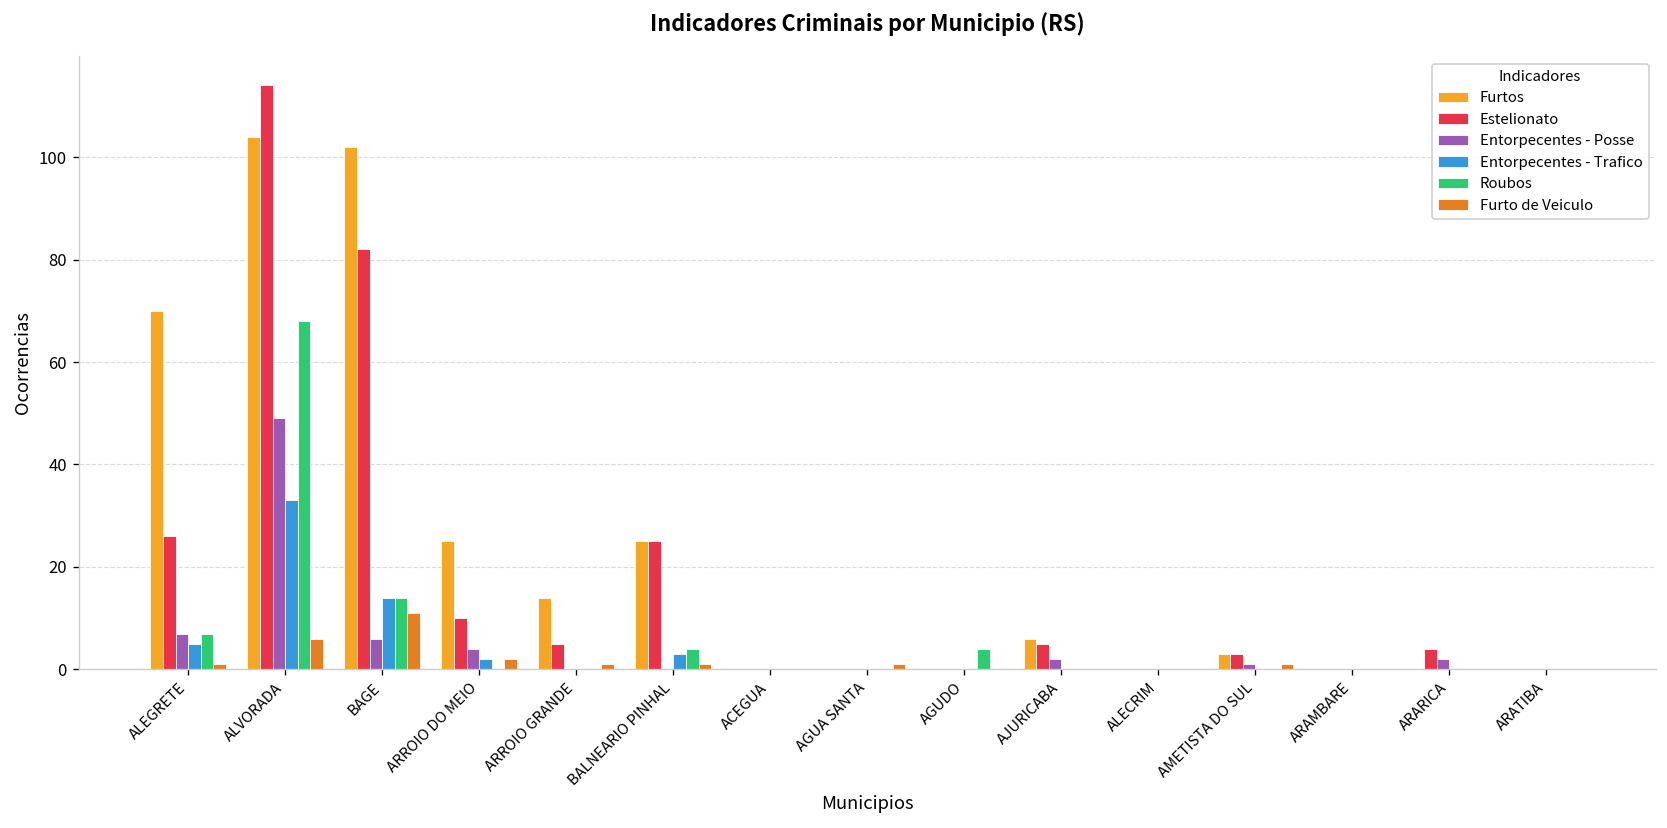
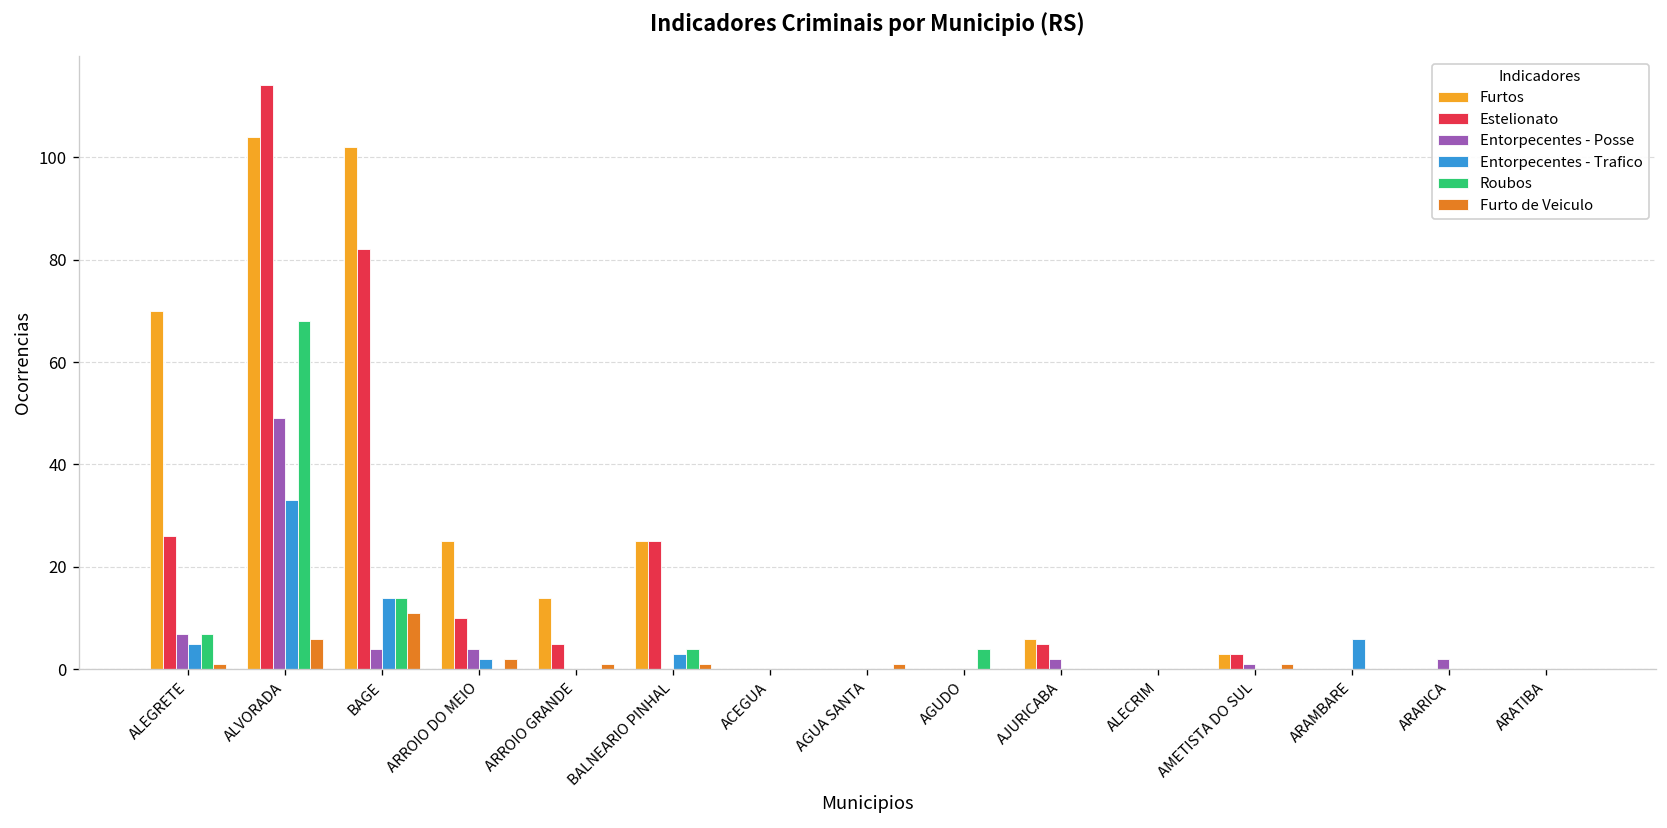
Entorpecentes - Posse, BAGE: 6 -> 4
Entorpecentes - Trafico, ARAMBARE: 0 -> 6
Estelionato, ARARICA: 4 -> 0
